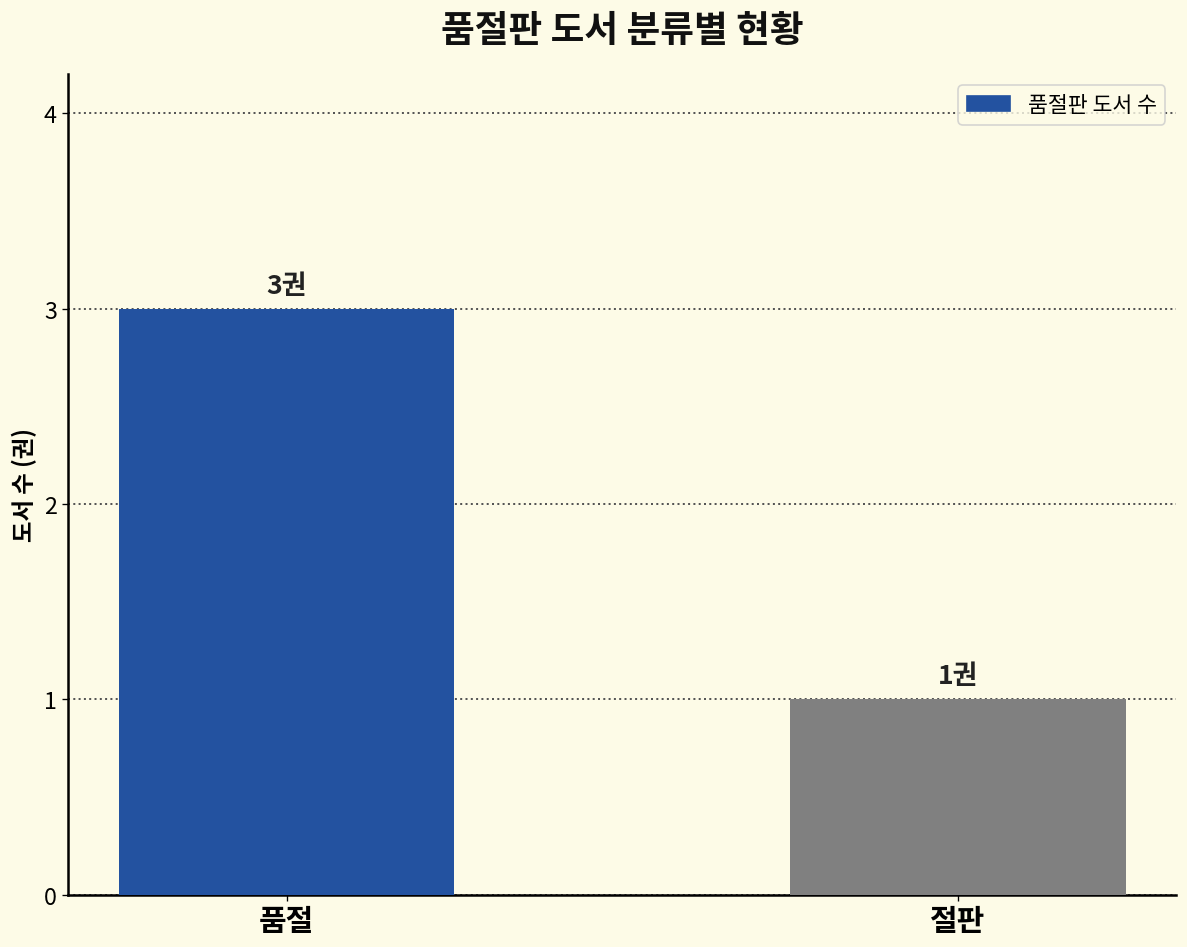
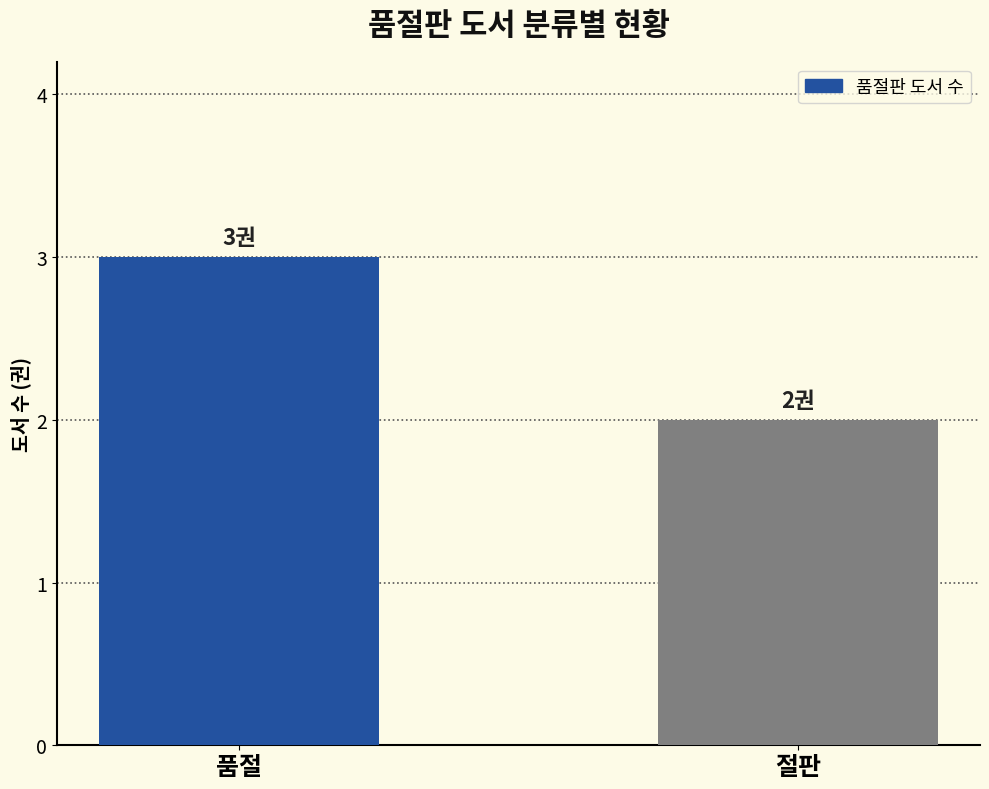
절판: 1권 -> 2권
